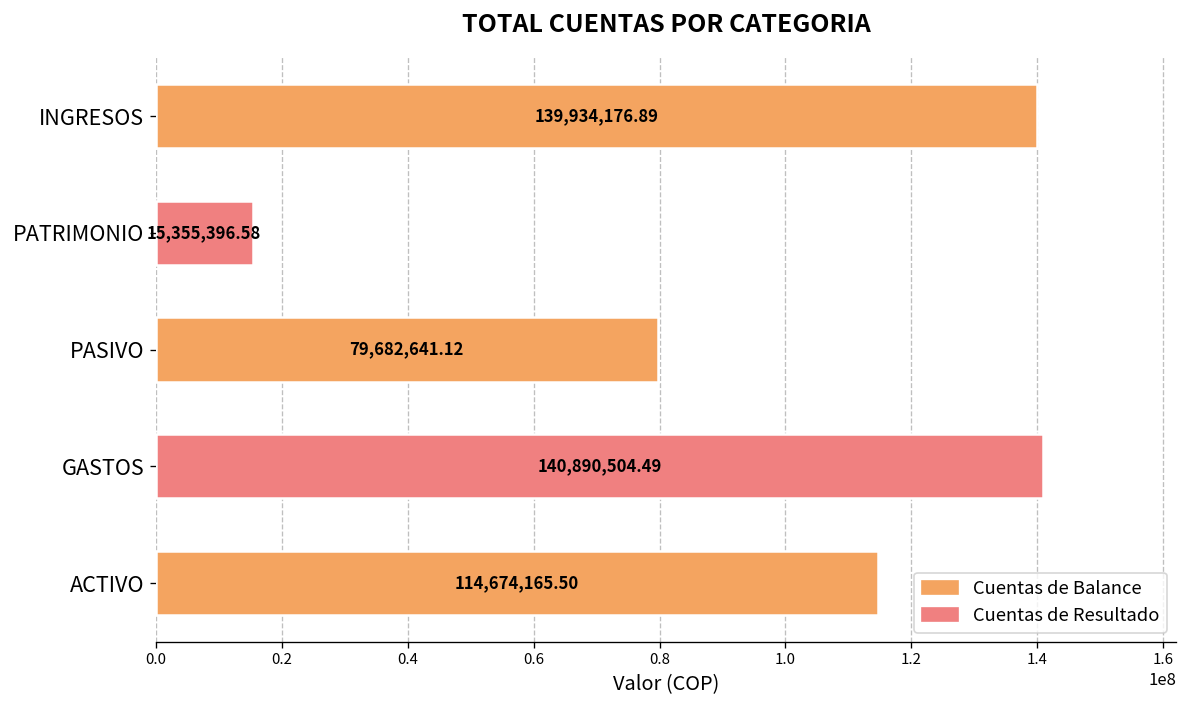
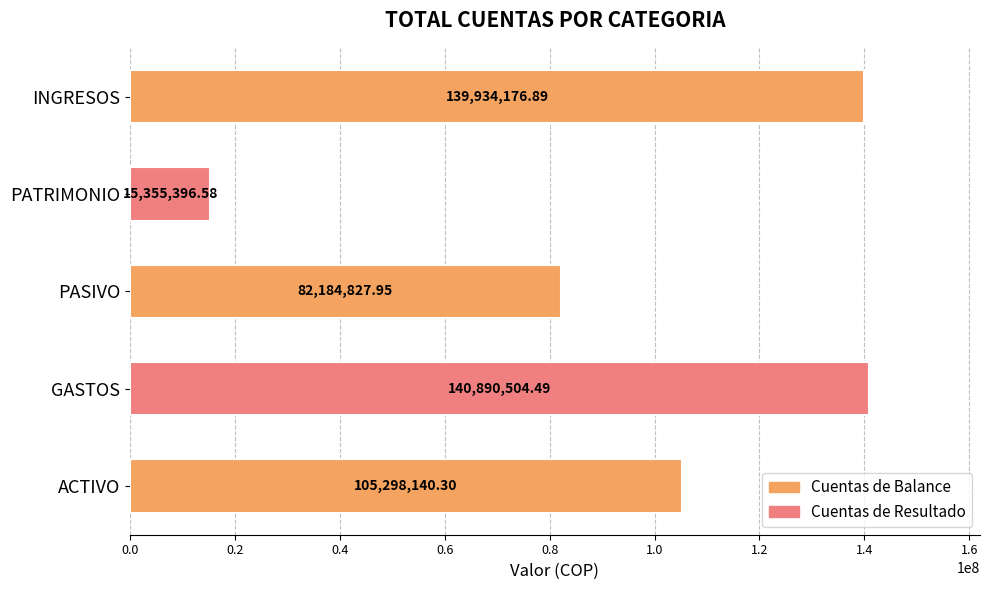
PASIVO: 79,682,641.12 -> 82,184,827.95
ACTIVO: 114,674,165.50 -> 105,298,140.30
